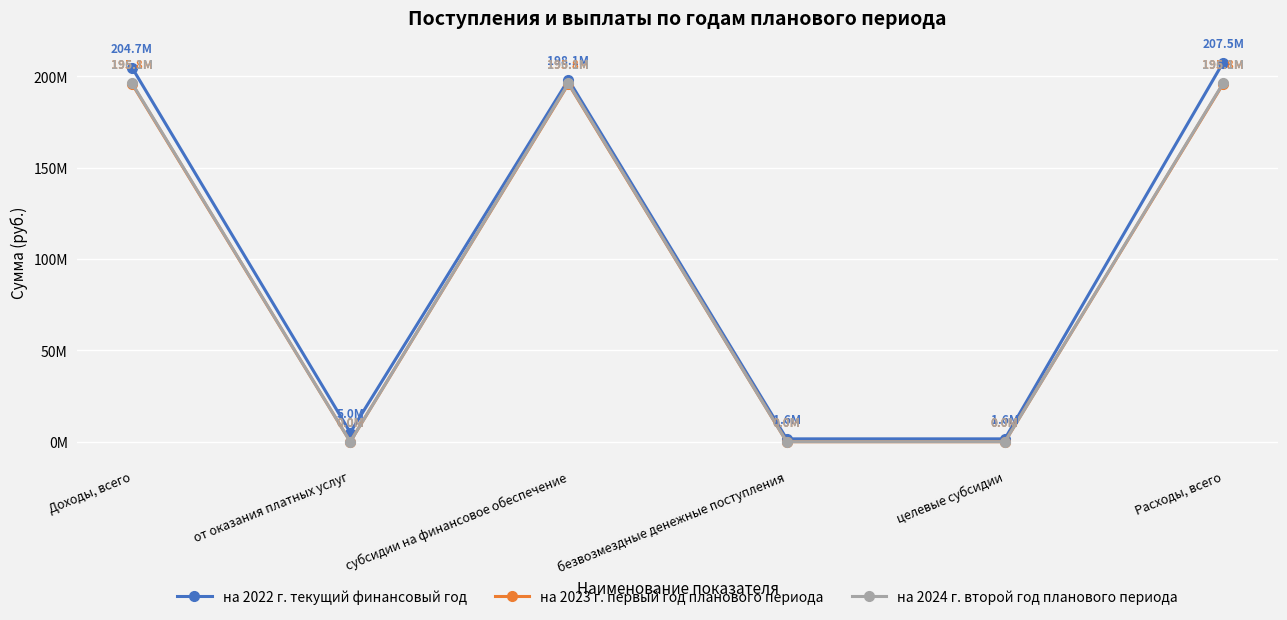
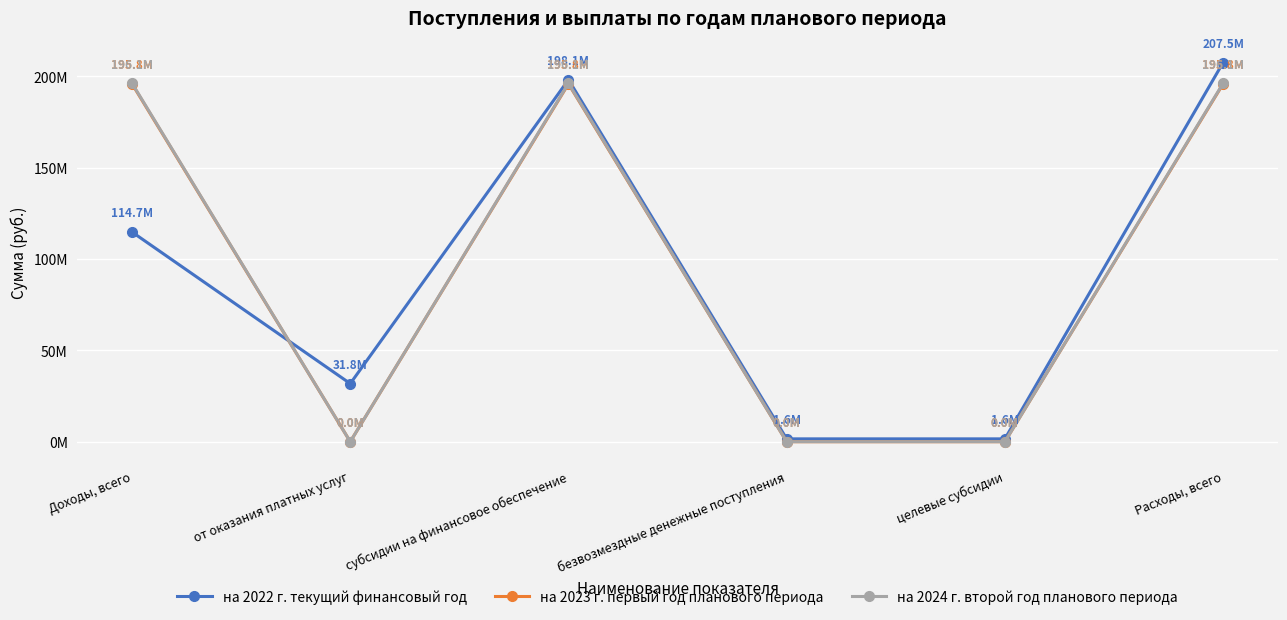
на 2022 г. текущий финансовый год, Доходы, всего: 204.7M -> 114.7M
на 2022 г. текущий финансовый год, от оказания платных услуг: 5.0M -> 31.8M
